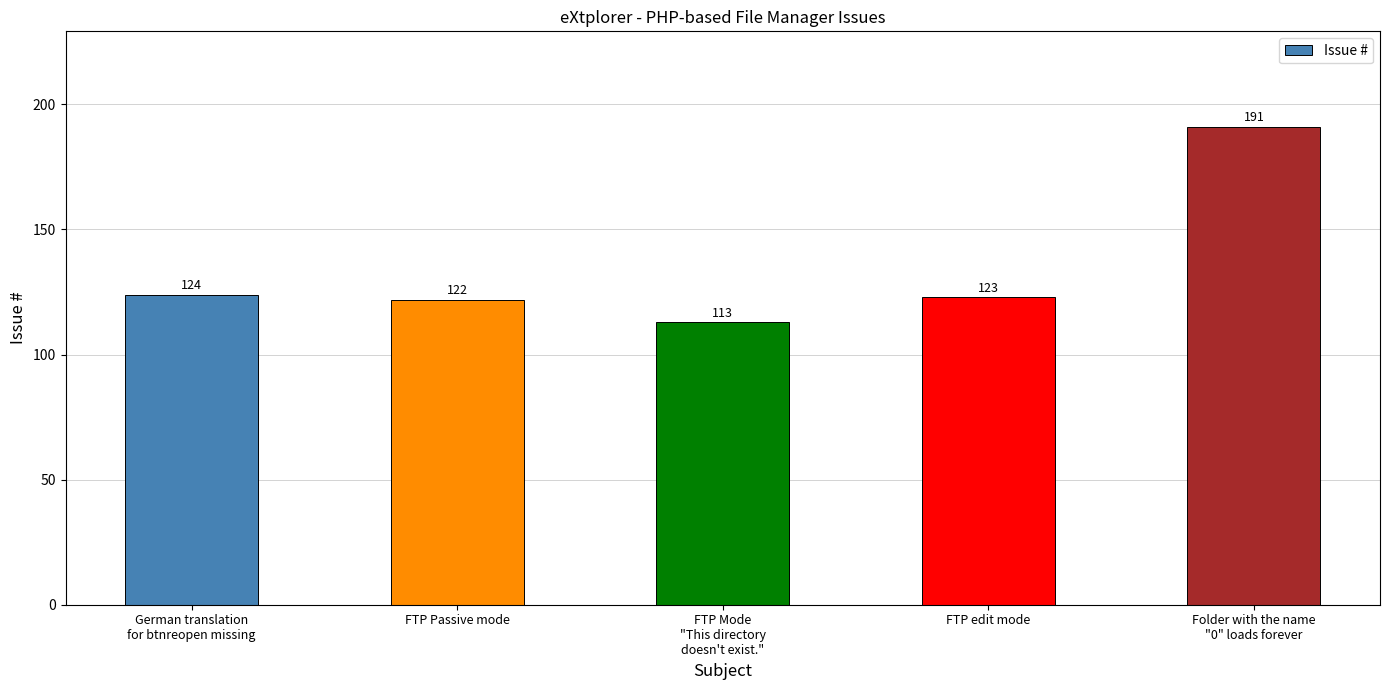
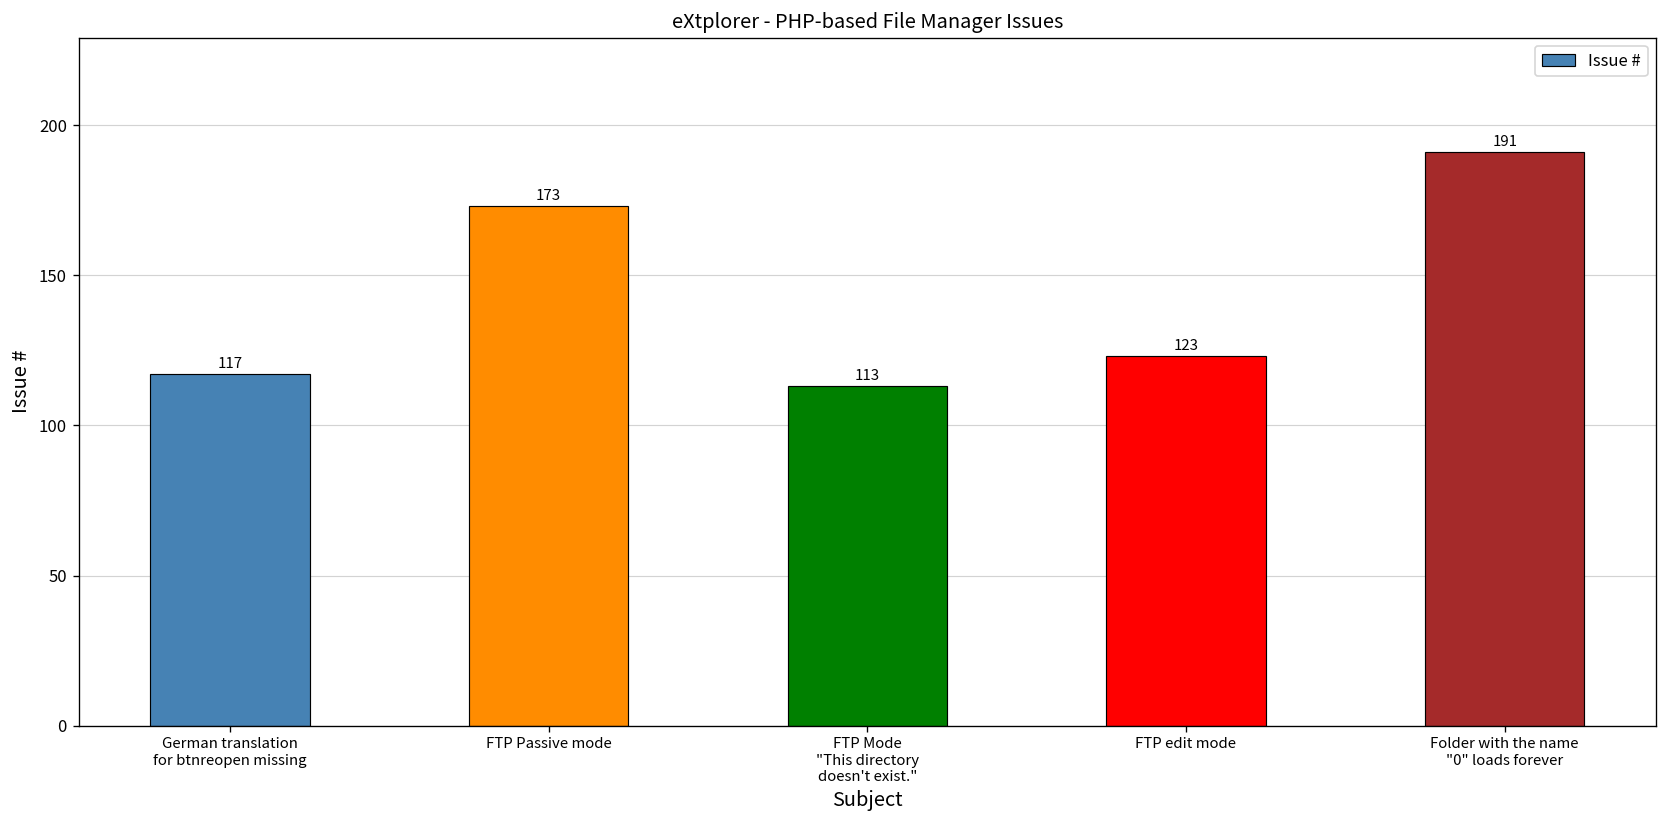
German translation for btnreopen missing: 124 -> 117
FTP Passive mode: 122 -> 173
